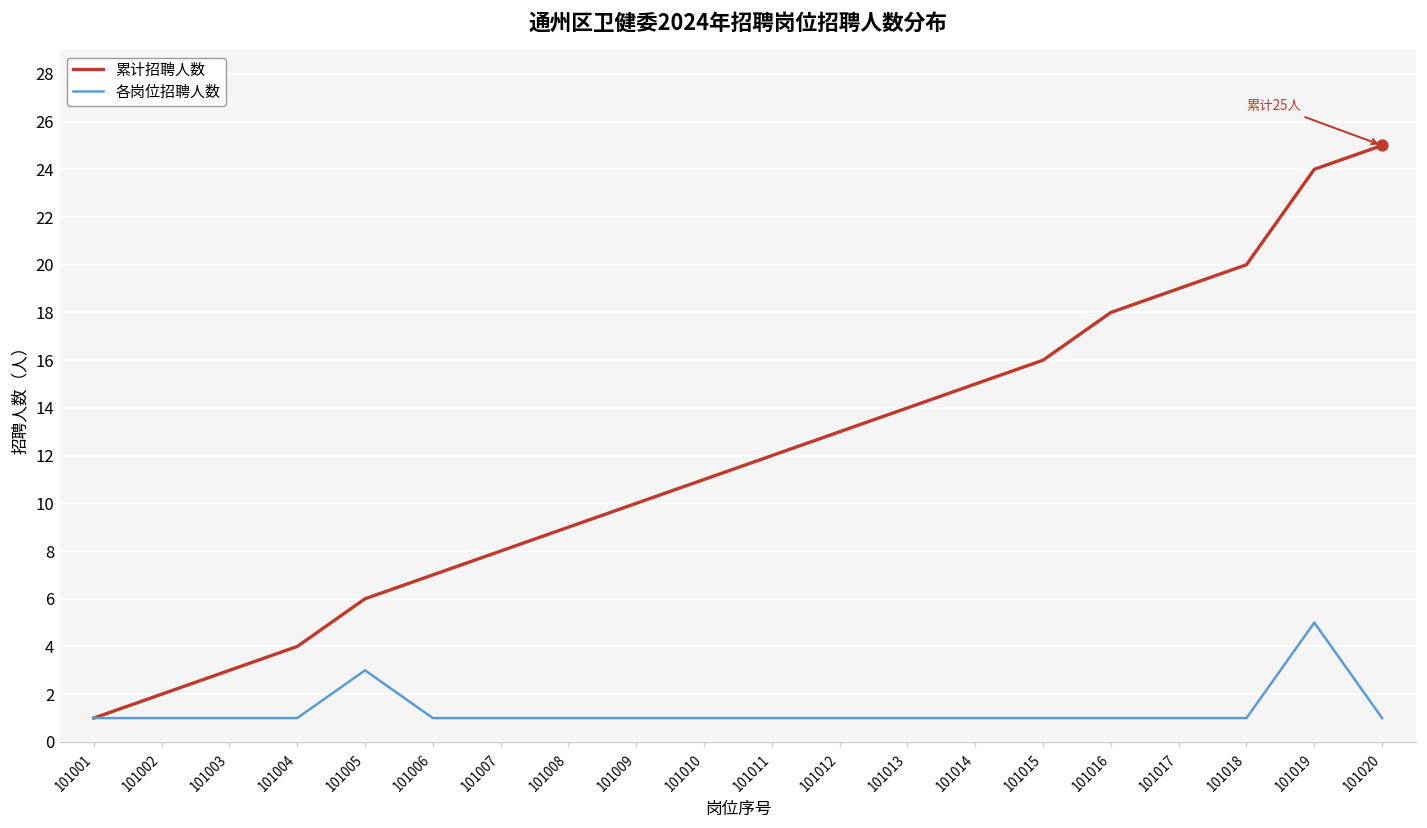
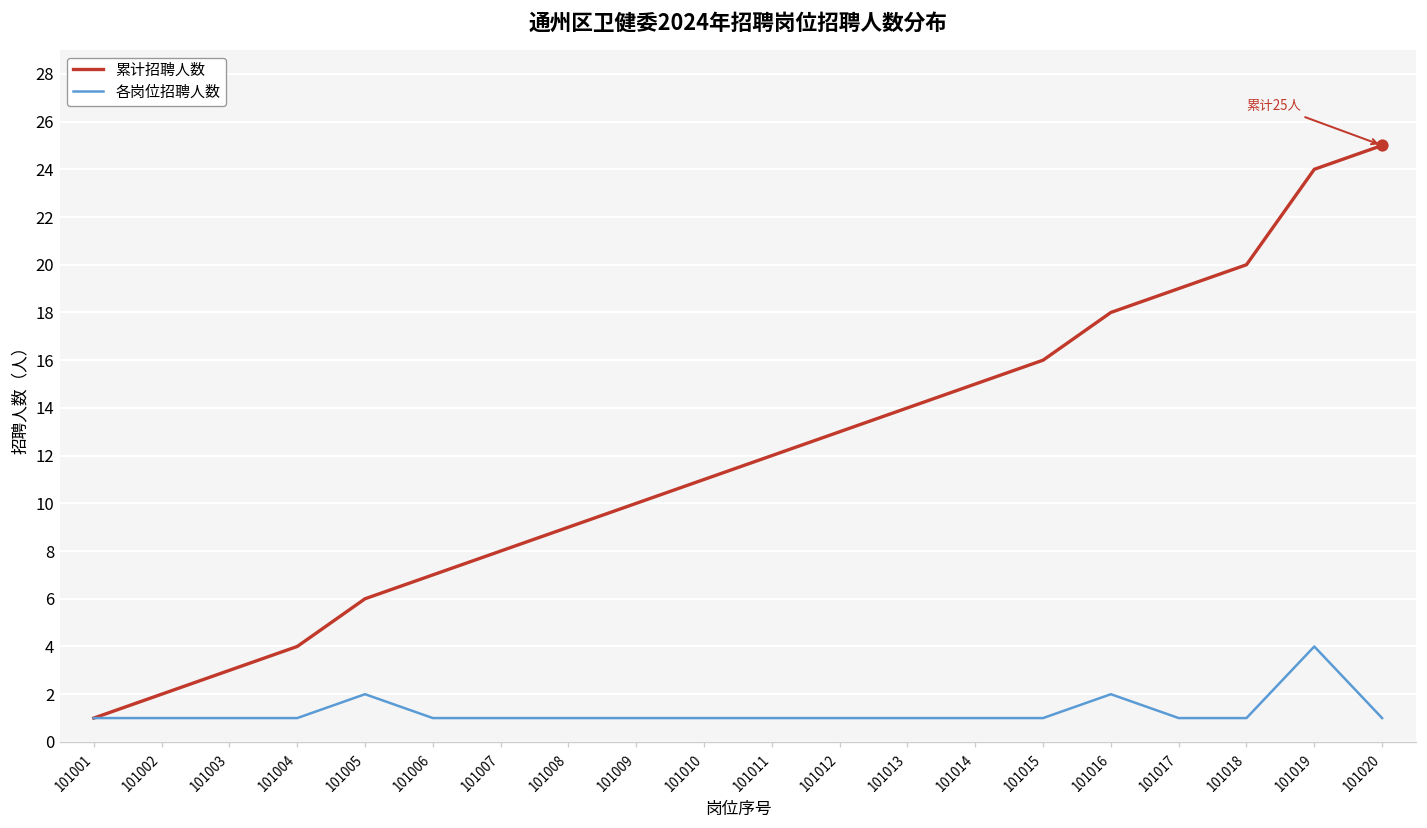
各岗位招聘人数, 101005: 3 -> 2
各岗位招聘人数, 101016: 1 -> 2
各岗位招聘人数, 101019: 5 -> 4
